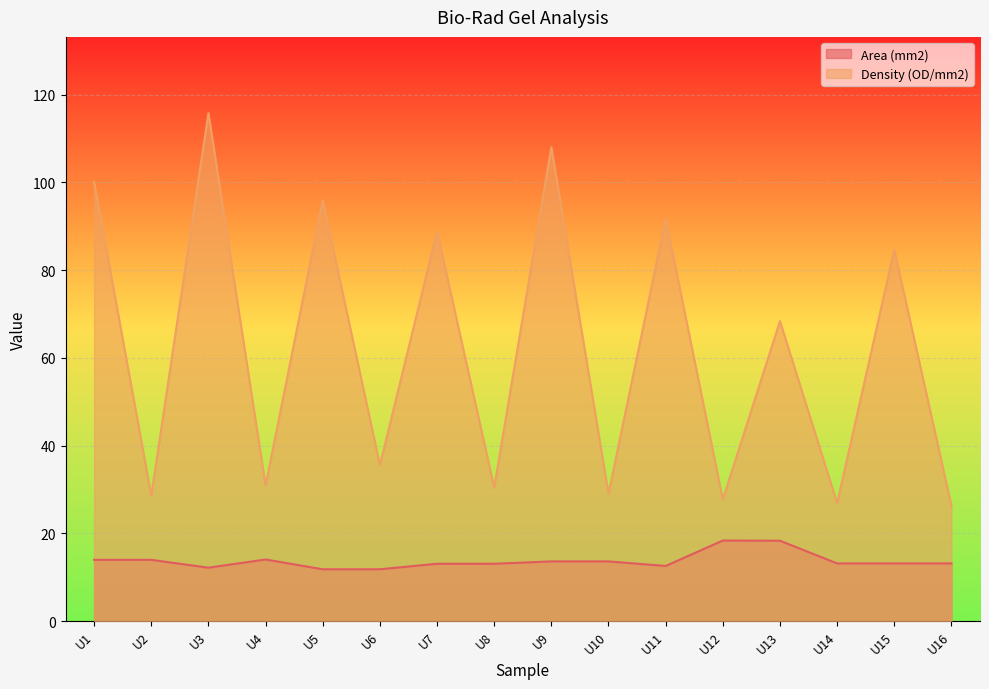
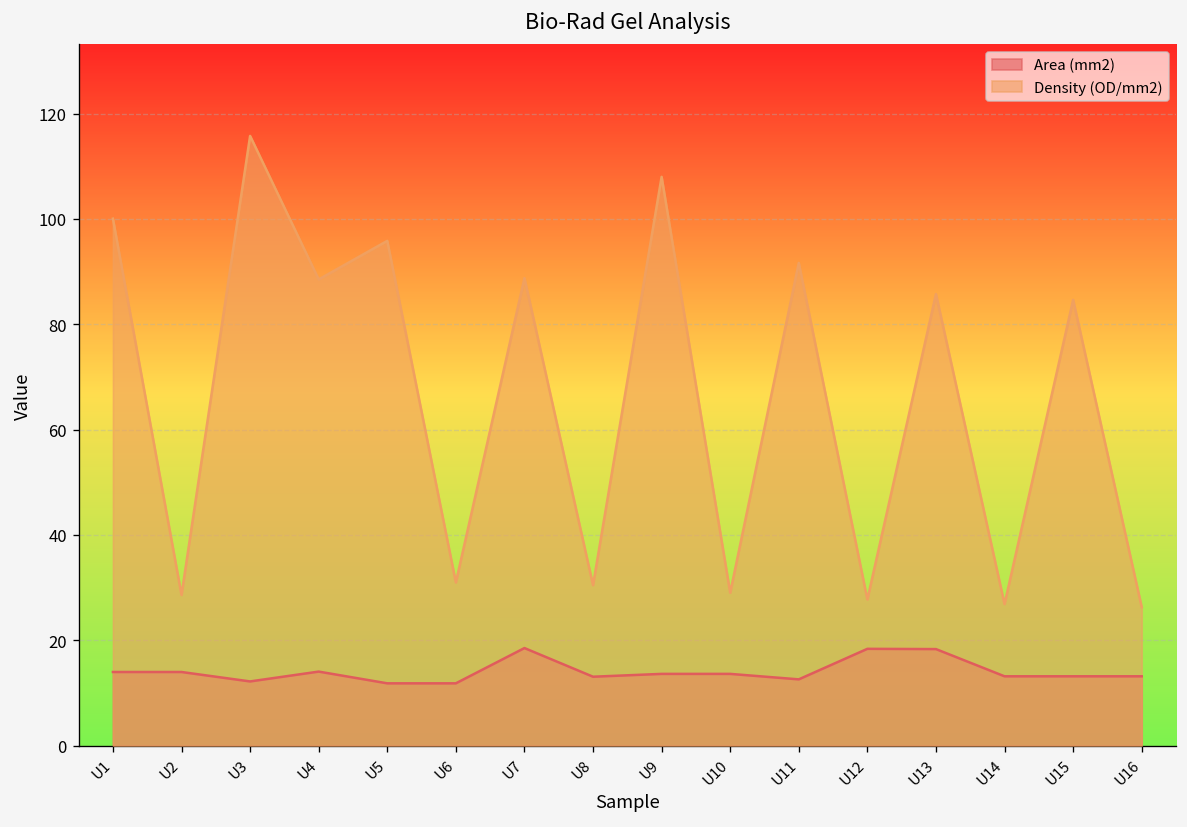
Density (OD/mm2), U4: 31 -> 89
Density (OD/mm2), U6: 36 -> 31
Area (mm2), U7: 13 -> 19
Density (OD/mm2), U13: 68 -> 86
